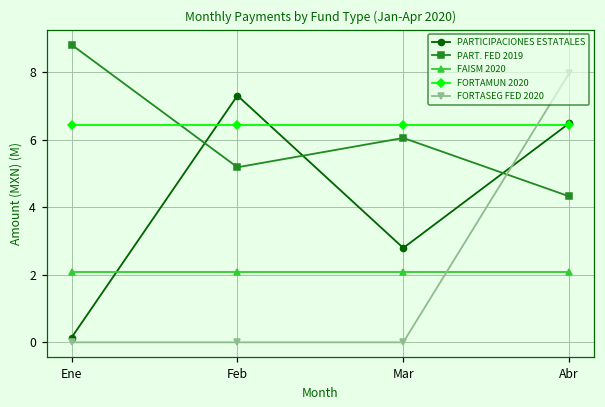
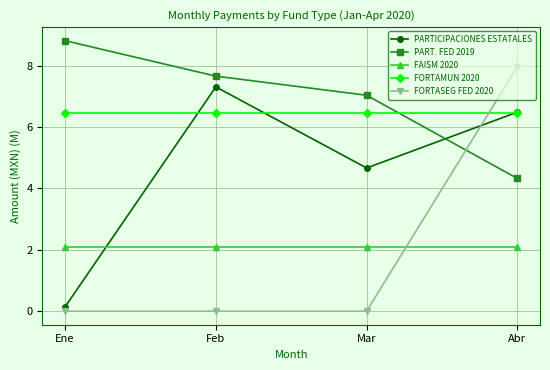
PART. FED 2019, Feb: 5.2 -> 7.7
PARTICIPACIONES ESTATALES, Mar: 2.8 -> 4.7
PART. FED 2019, Mar: 6.0 -> 7.0
